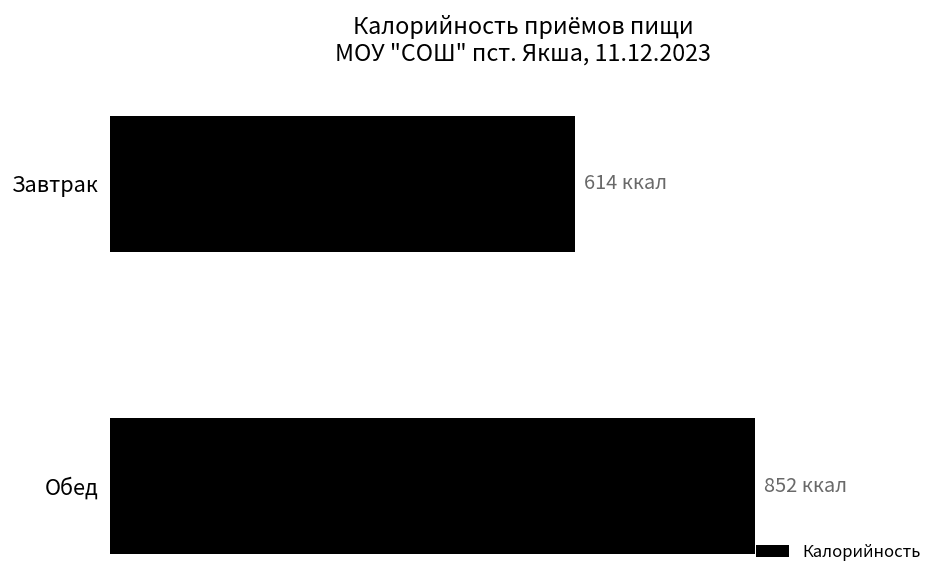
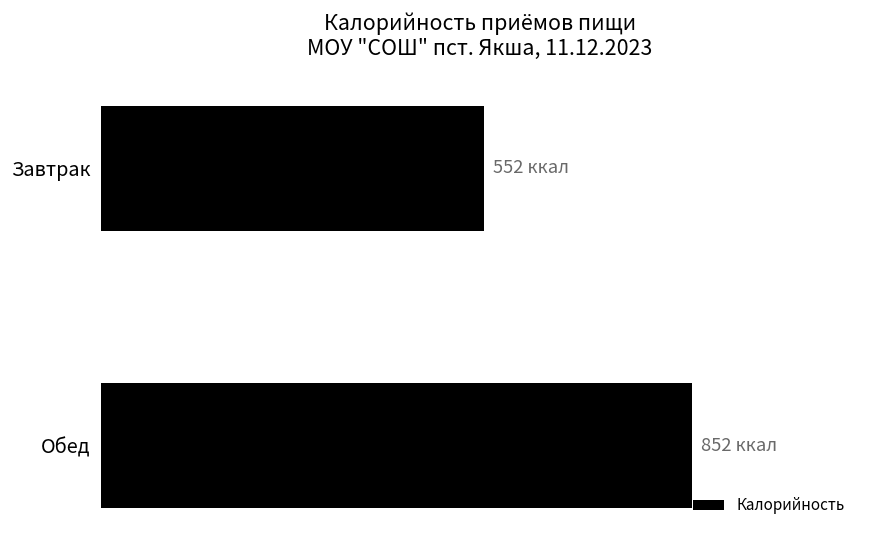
Завтрак: 614 -> 552
